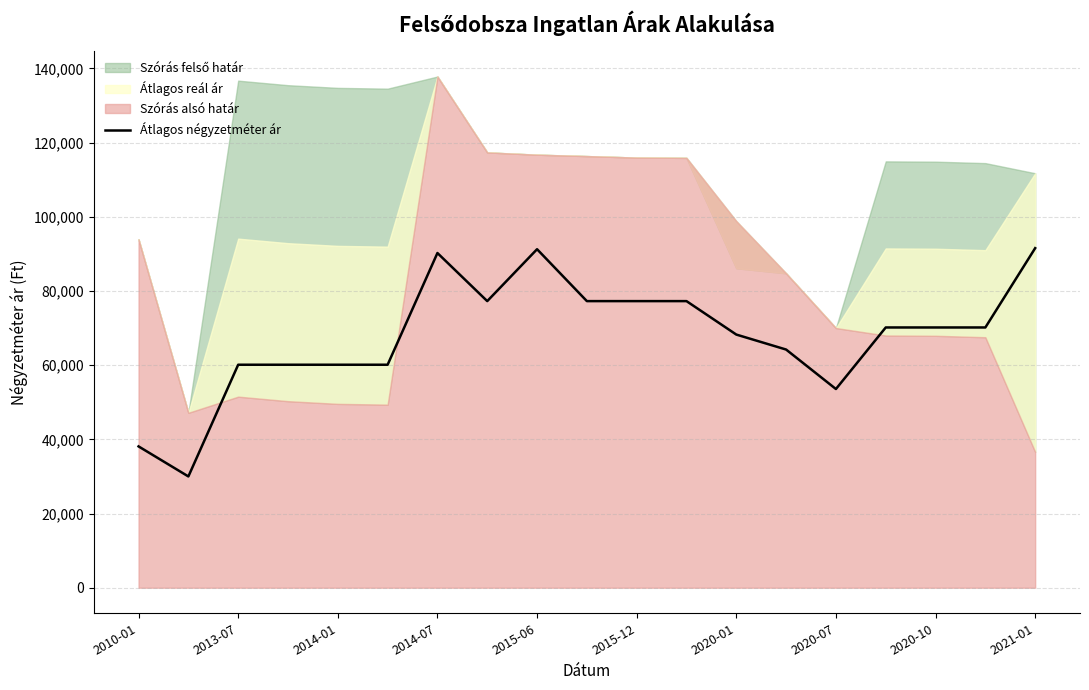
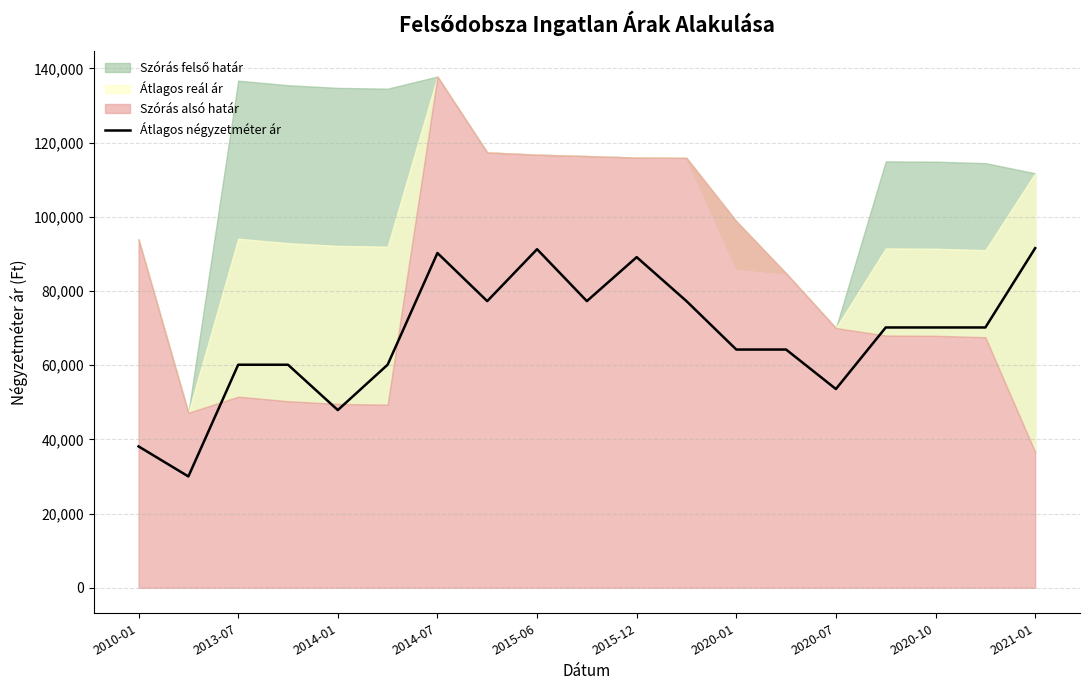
Átlagos négyzetméter ár, 2014-01: 60,000 -> 48,000
Átlagos négyzetméter ár, 2015-12: 77,000 -> 89,000
Átlagos négyzetméter ár, 2020-01: 68,000 -> 64,000
